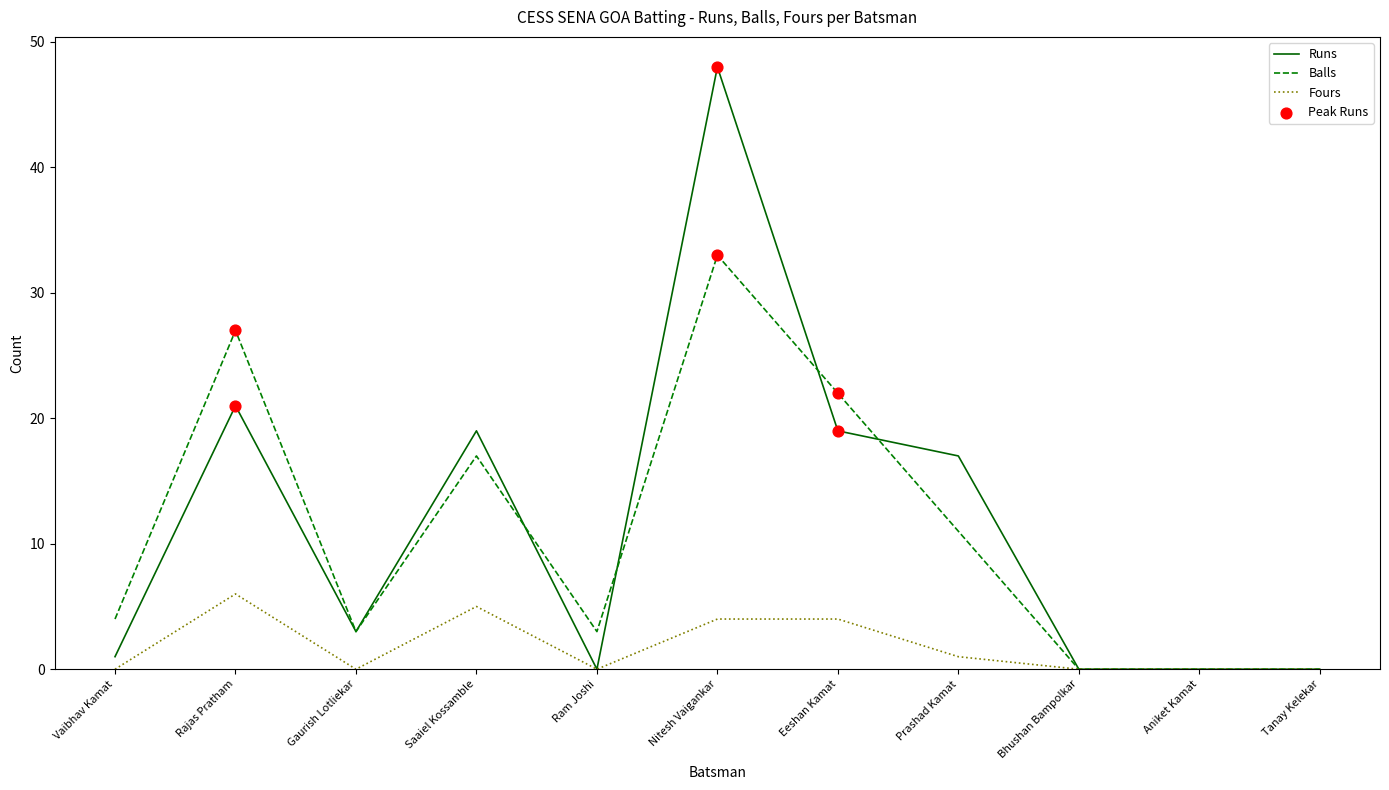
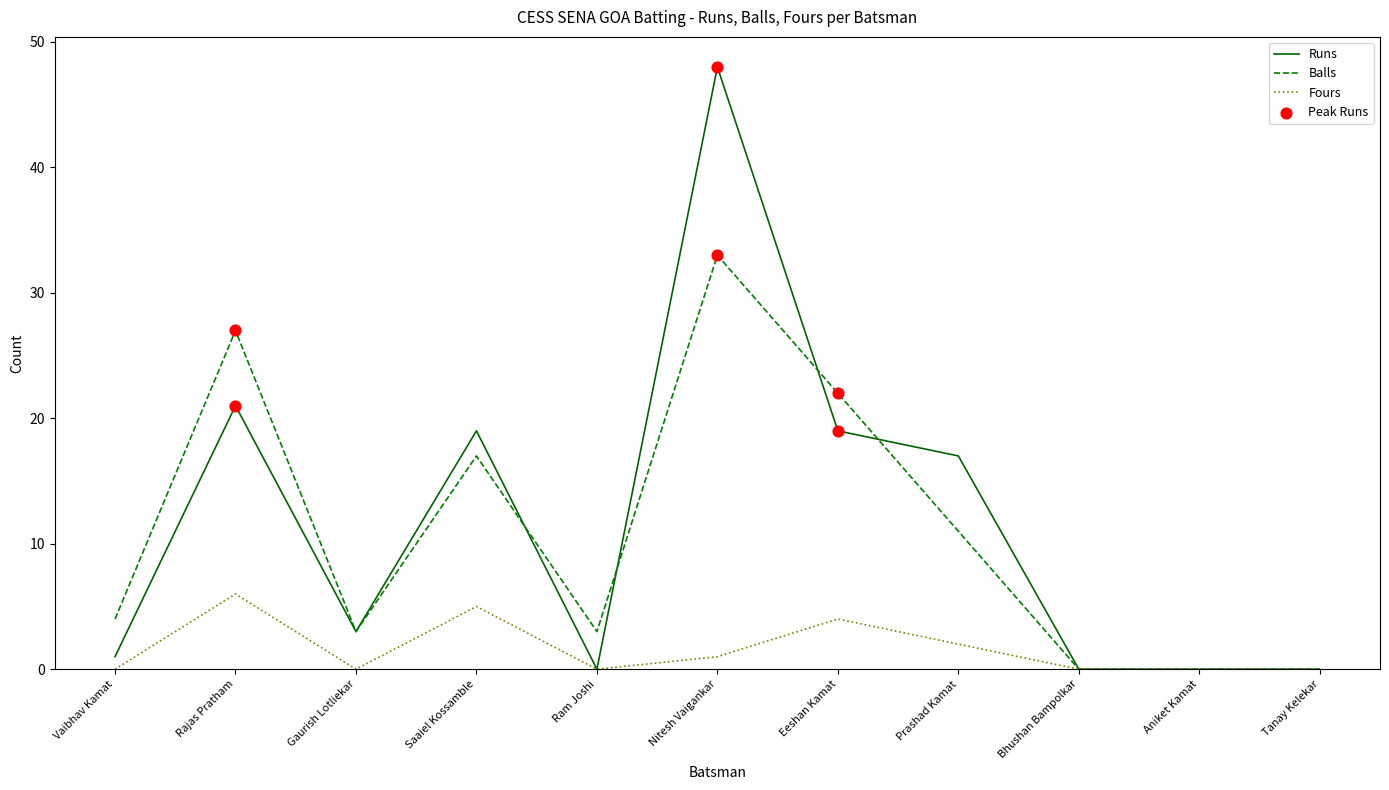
Fours, Nitesh Vaigankar: 4 -> 1
Fours, Prashad Kamat: 1 -> 2
